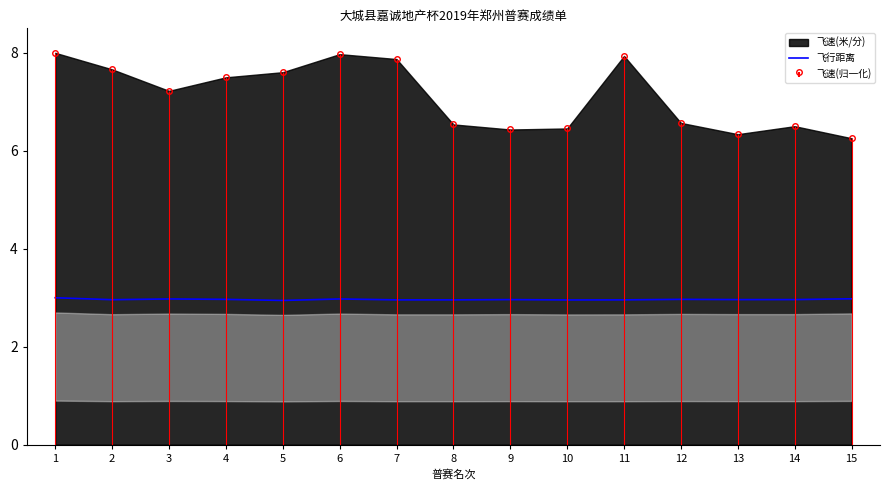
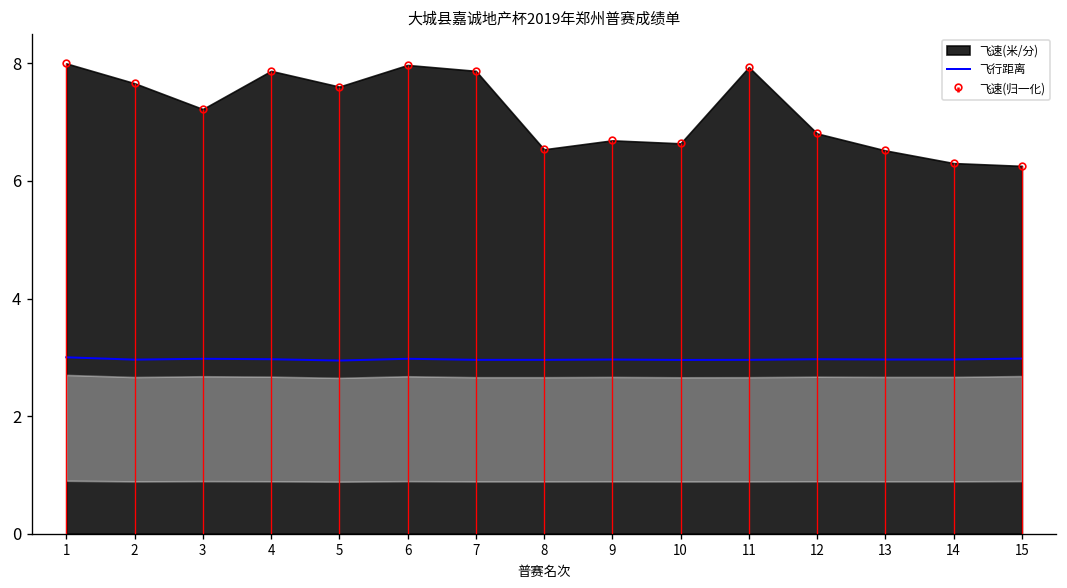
飞速(米/分), 4: 7.5 -> 7.9
飞速(米/分), 9: 6.4 -> 6.7
飞速(米/分), 10: 6.5 -> 6.6
飞速(米/分), 12: 6.6 -> 6.8
飞速(米/分), 13: 6.3 -> 6.5
飞速(米/分), 14: 6.5 -> 6.3
